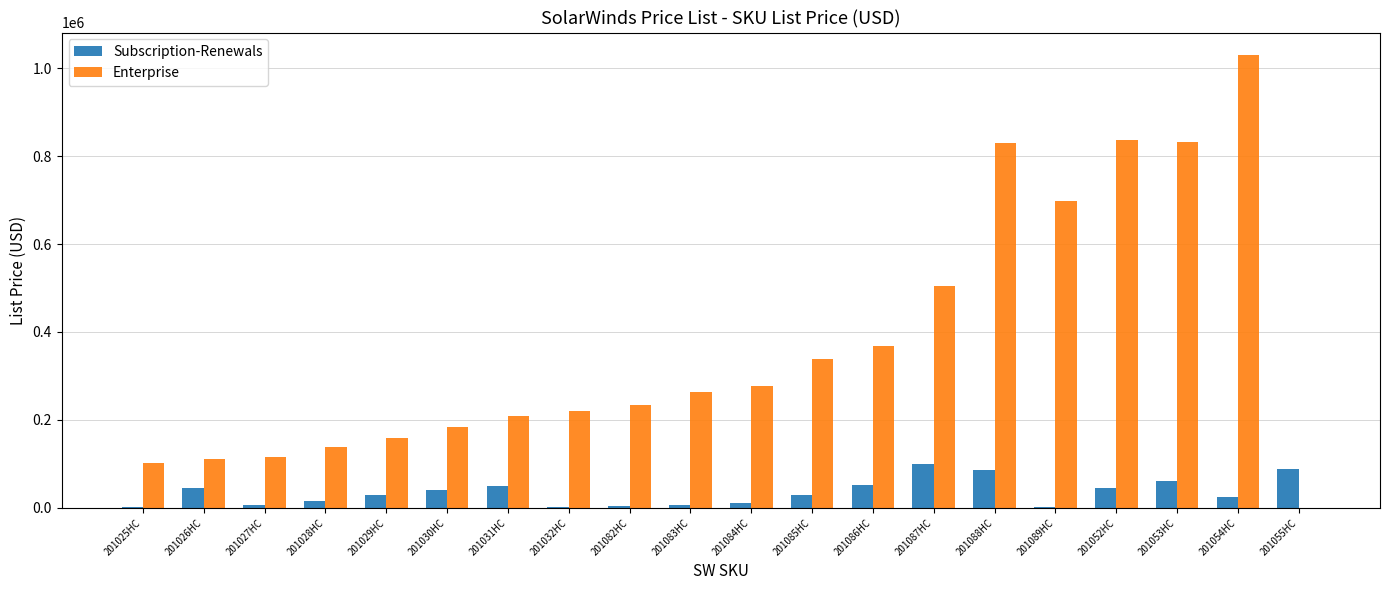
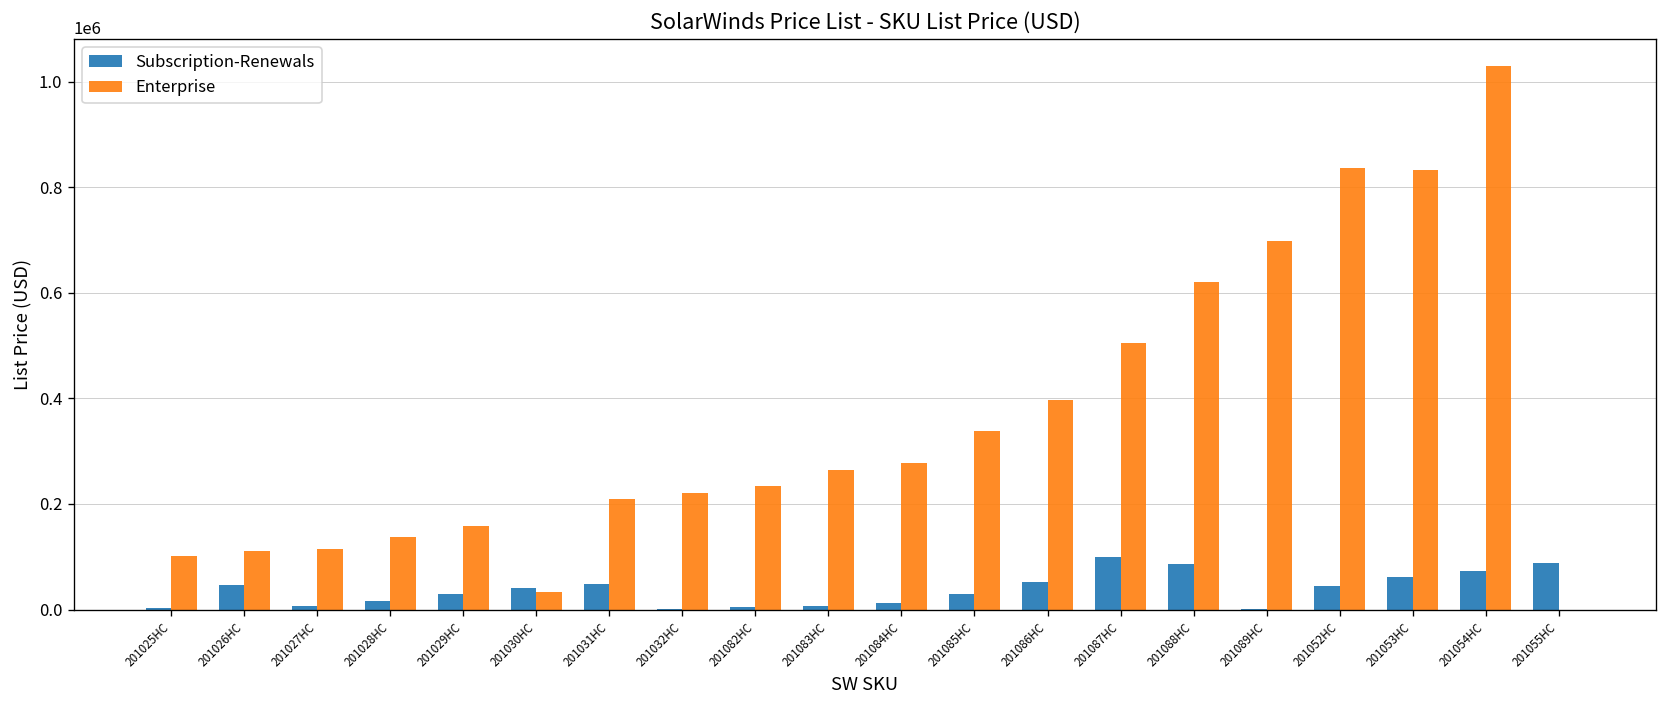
Enterprise, 201030HC: 180000 -> 30000
Enterprise, 201086HC: 370000 -> 400000
Enterprise, 201088HC: 830000 -> 620000
Subscription-Renewals, 201054HC: 20000 -> 70000
